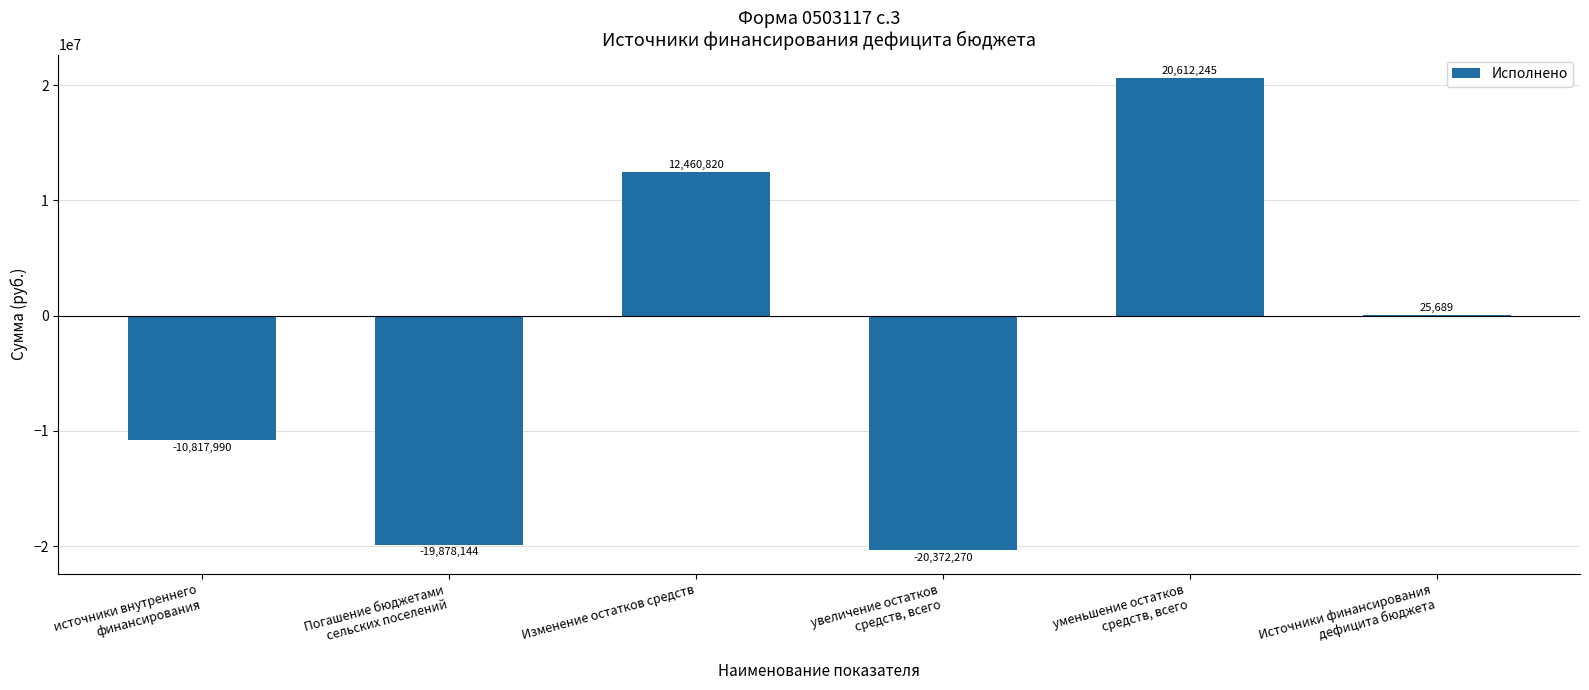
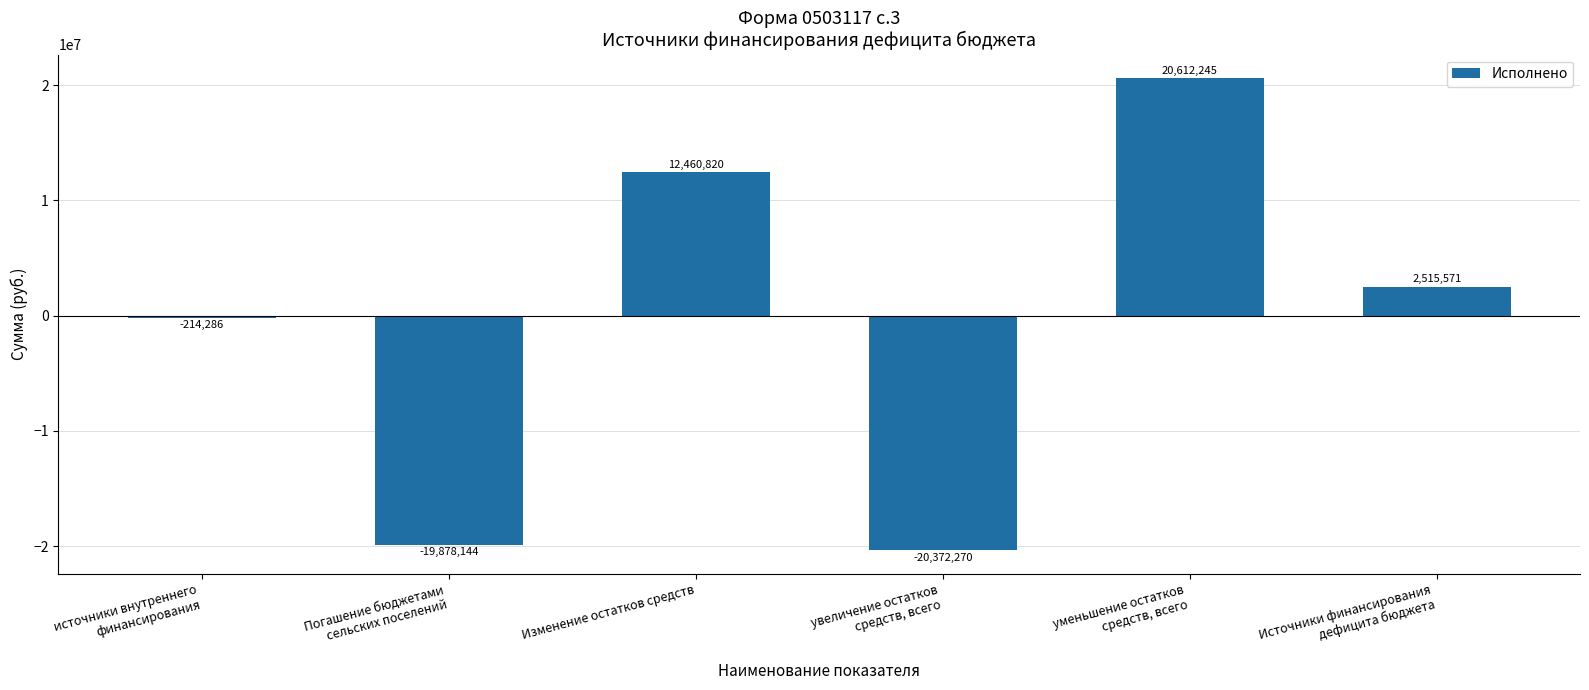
источники внутреннего финансирования: -10,817,990 -> -214,286
Источники финансирования дефицита бюджета: 25,689 -> 2,515,571
